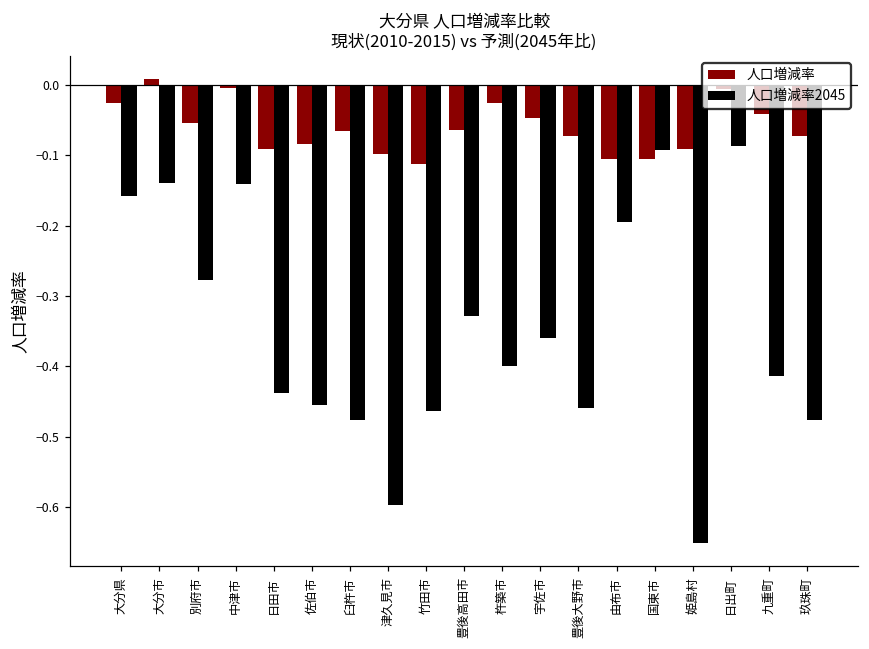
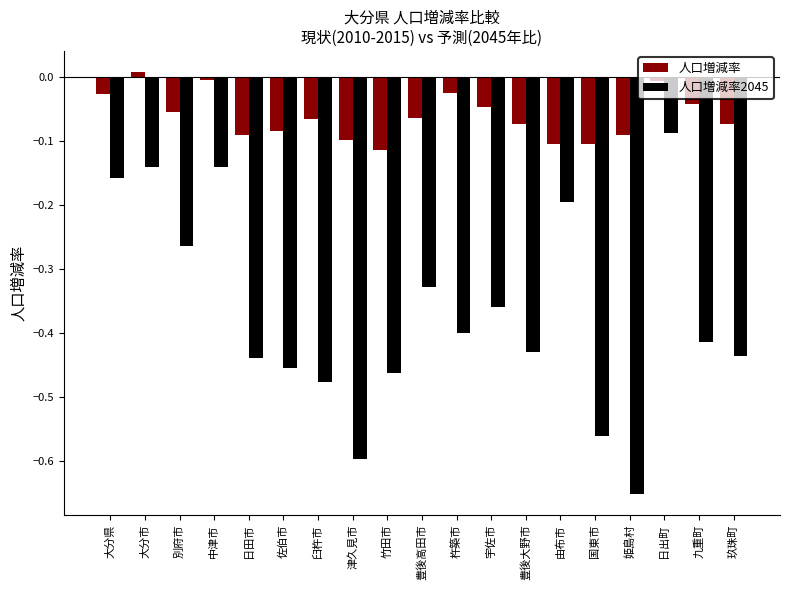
人口増減率2045, 別府市: -0.28 -> -0.26
人口増減率2045, 豊後大野市: -0.46 -> -0.43
人口増減率2045, 国東市: -0.09 -> -0.56
人口増減率2045, 玖珠町: -0.48 -> -0.44
